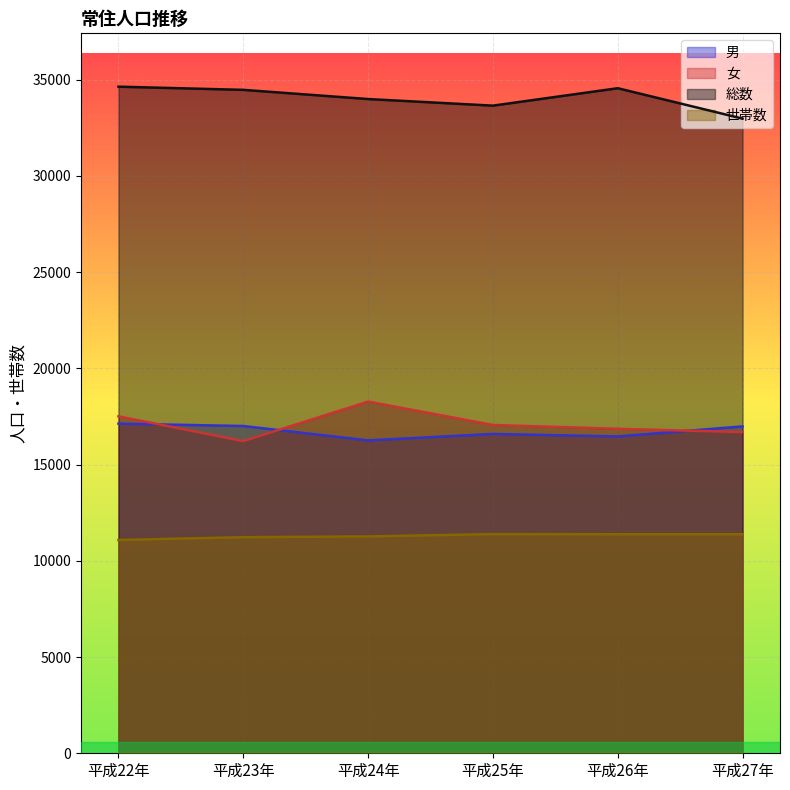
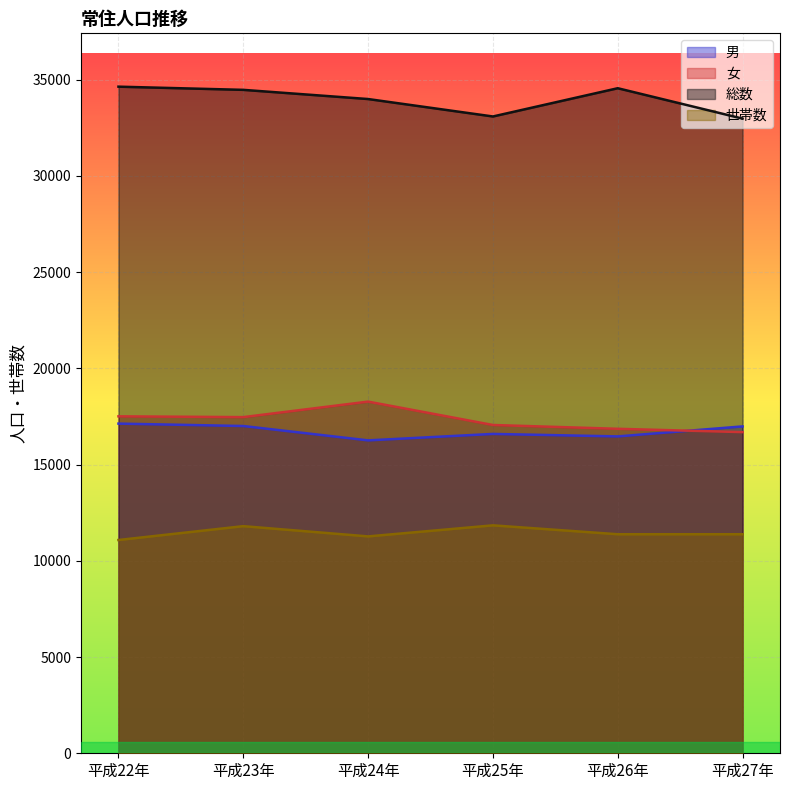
女, 平成23年: 16200 -> 17500
世帯数, 平成23年: 11200 -> 11800
総数, 平成25年: 33600 -> 33100
世帯数, 平成25年: 11400 -> 11800
